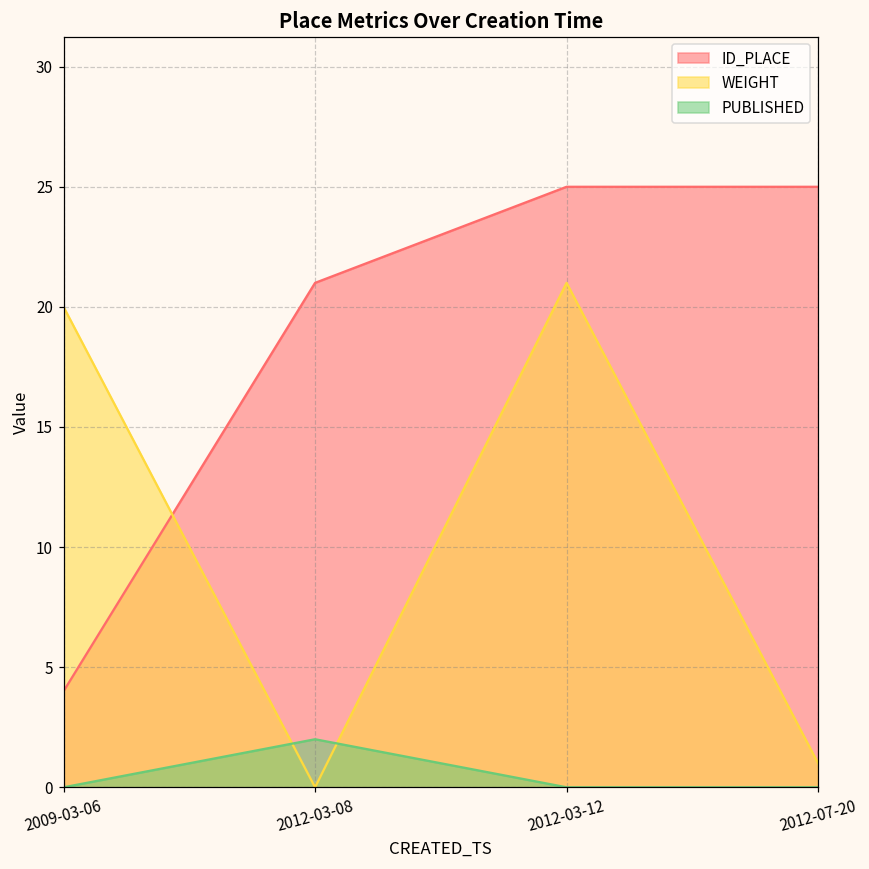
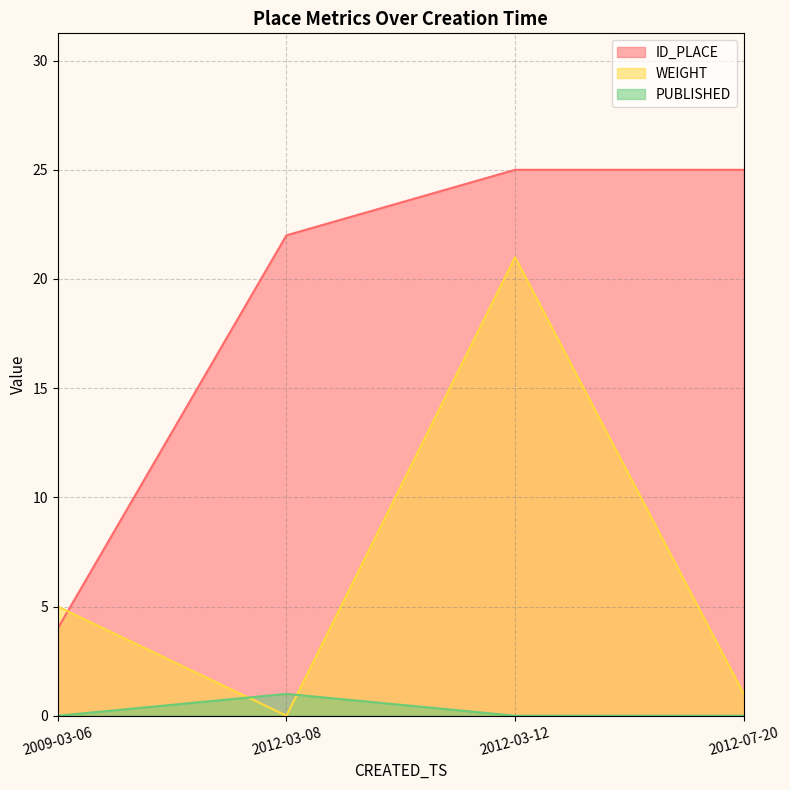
WEIGHT, 2009-03-06: 20 -> 5
ID_PLACE, 2012-03-08: 21 -> 22
PUBLISHED, 2012-03-08: 2 -> 1
